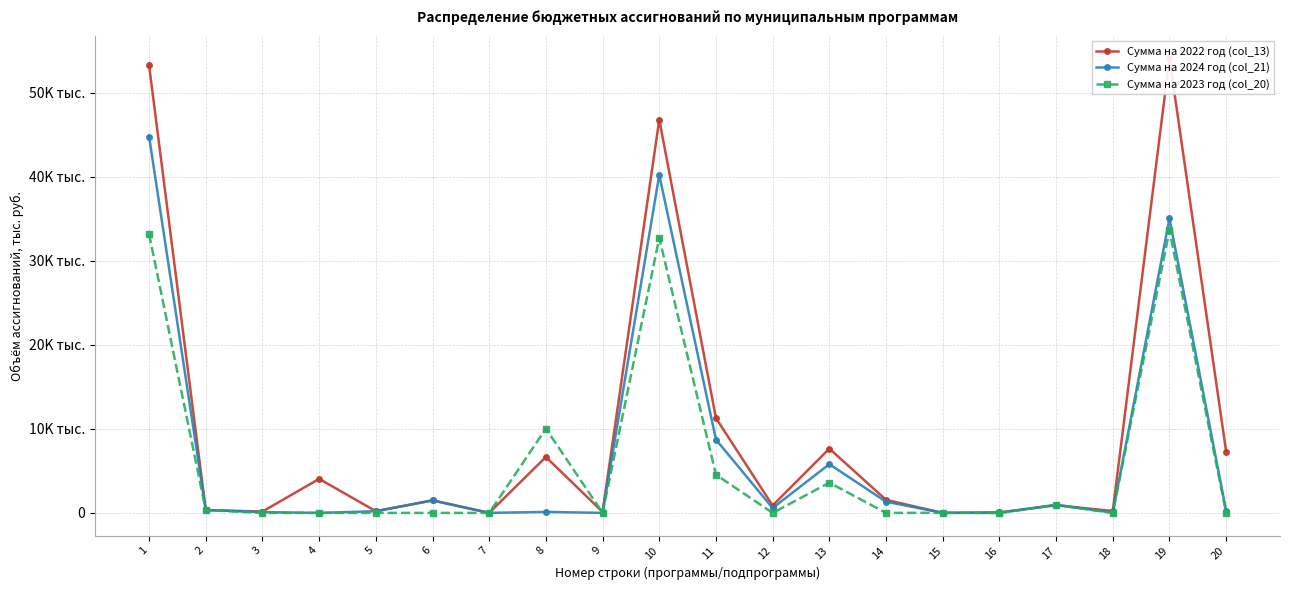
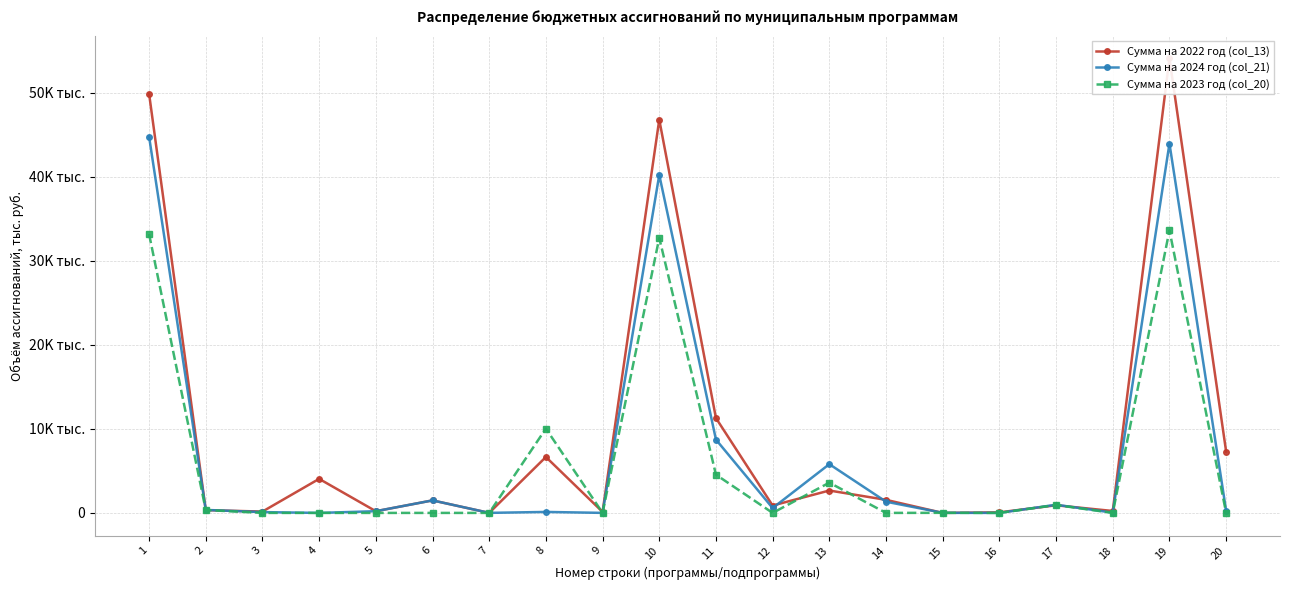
Сумма на 2022 год (col_13), 1: 53K тыс. -> 50K тыс.
Сумма на 2022 год (col_13), 13: 8K тыс. -> 3K тыс.
Сумма на 2024 год (col_21), 19: 35K тыс. -> 44K тыс.
